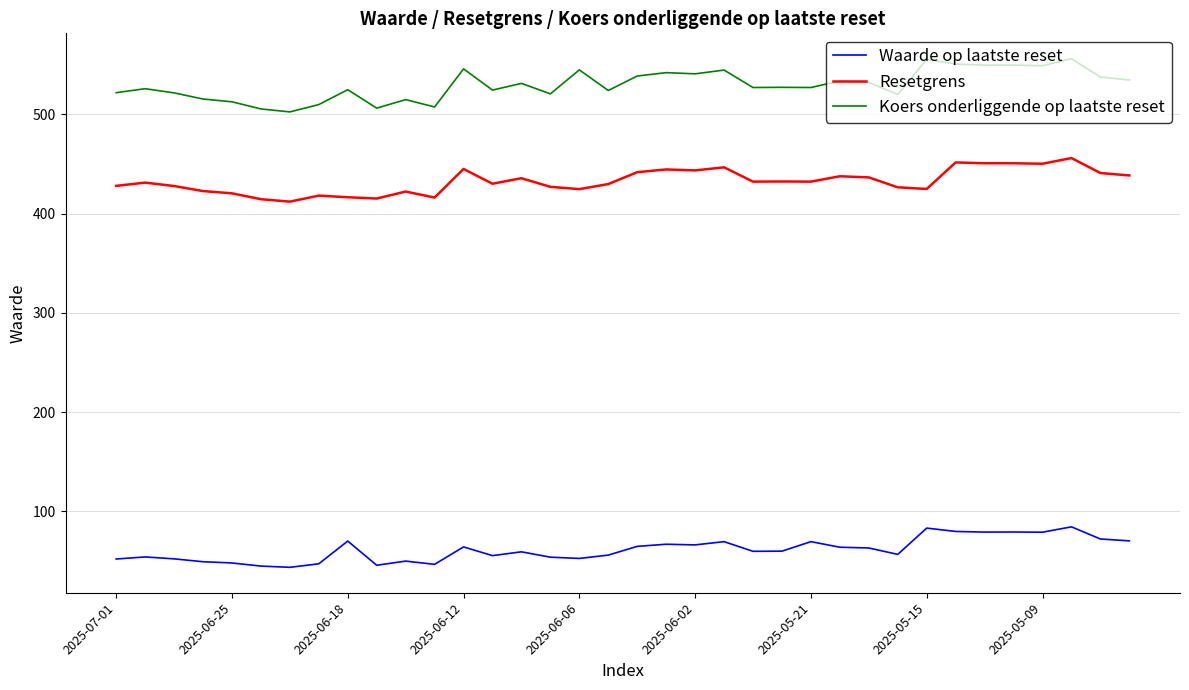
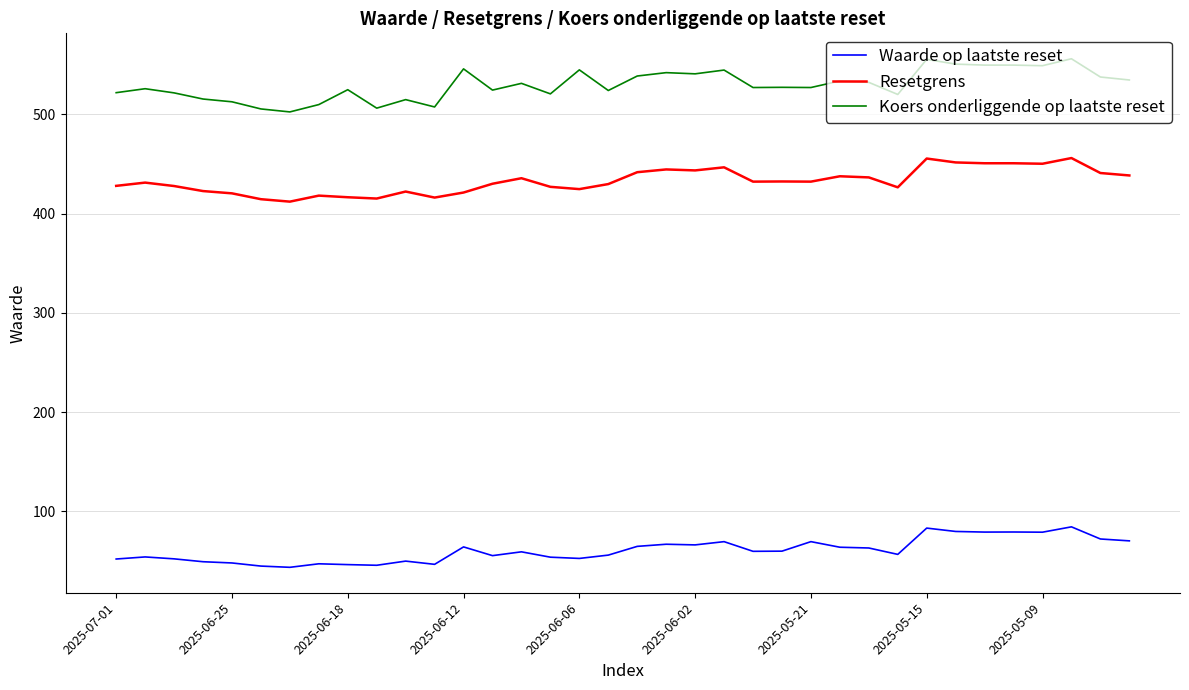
Waarde op laatste reset, 2025-06-18: 70 -> 50
Resetgrens, 2025-06-12: 450 -> 420
Resetgrens, 2025-05-15: 420 -> 460
